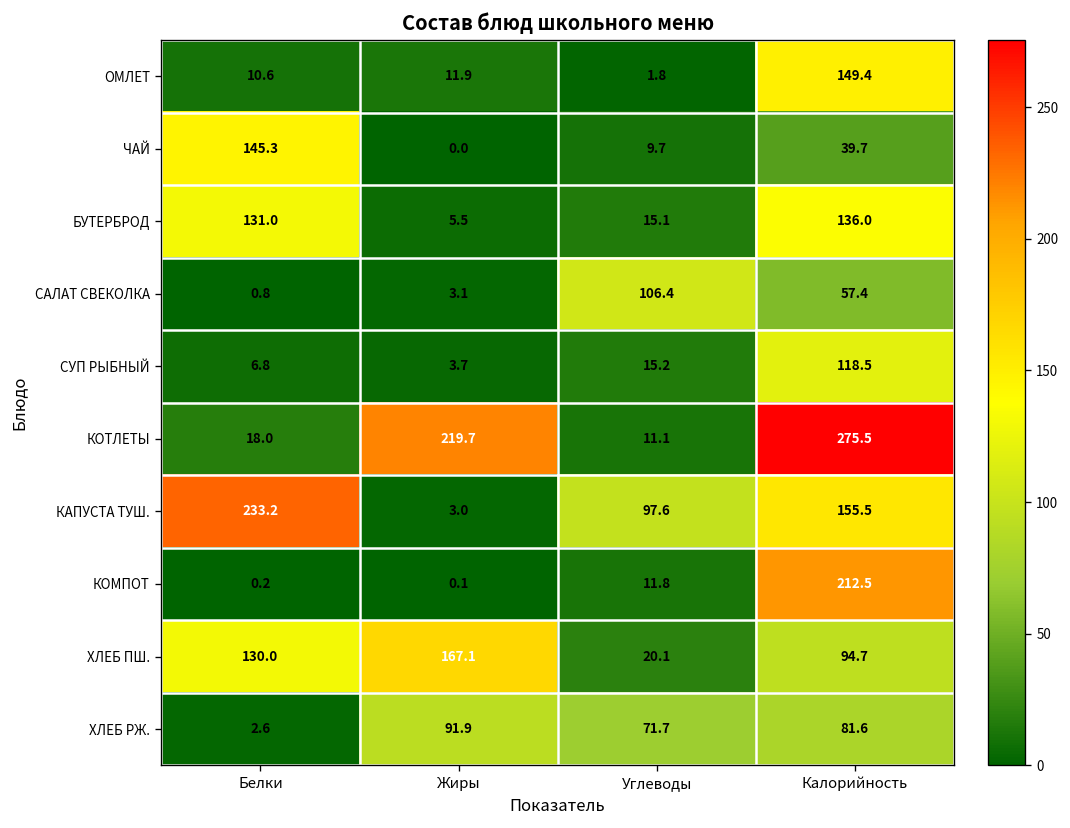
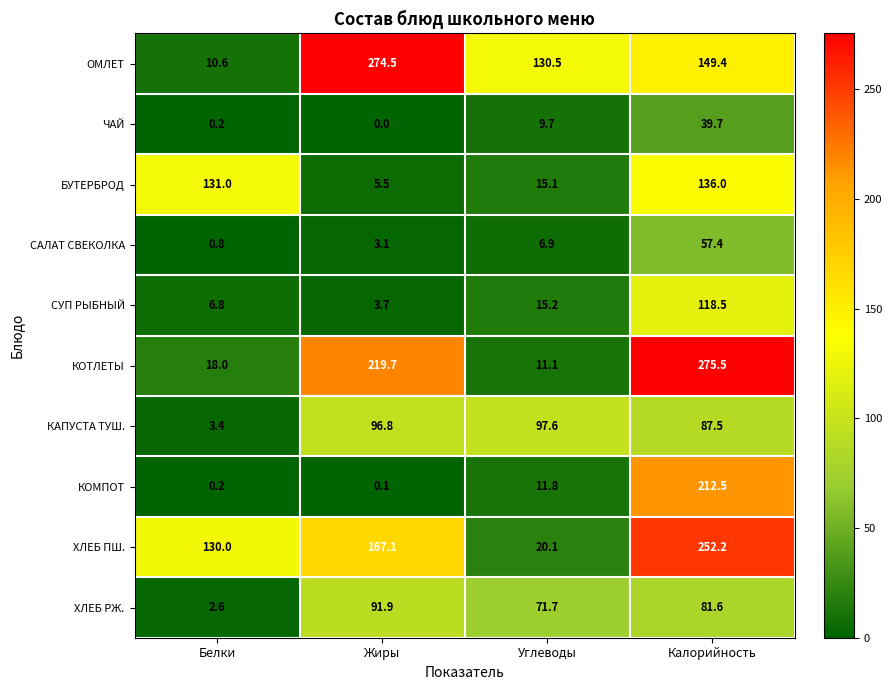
ОМЛЕТ, Жиры: 11.9 -> 274.5
ОМЛЕТ, Углеводы: 1.8 -> 130.5
ЧАЙ, Белки: 145.3 -> 0.2
САЛАТ СВЕКОЛКА, Углеводы: 106.4 -> 6.9
КАПУСТА ТУШ., Белки: 233.2 -> 3.4
КАПУСТА ТУШ., Жиры: 3.0 -> 96.8
КАПУСТА ТУШ., Калорийность: 155.5 -> 87.5
ХЛЕБ ПШ., Калорийность: 94.7 -> 252.2
